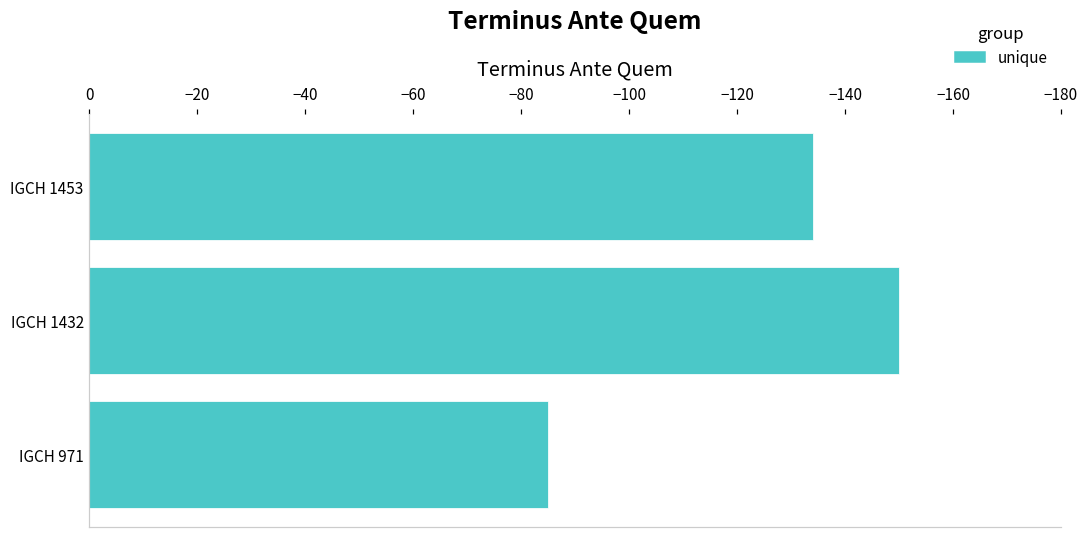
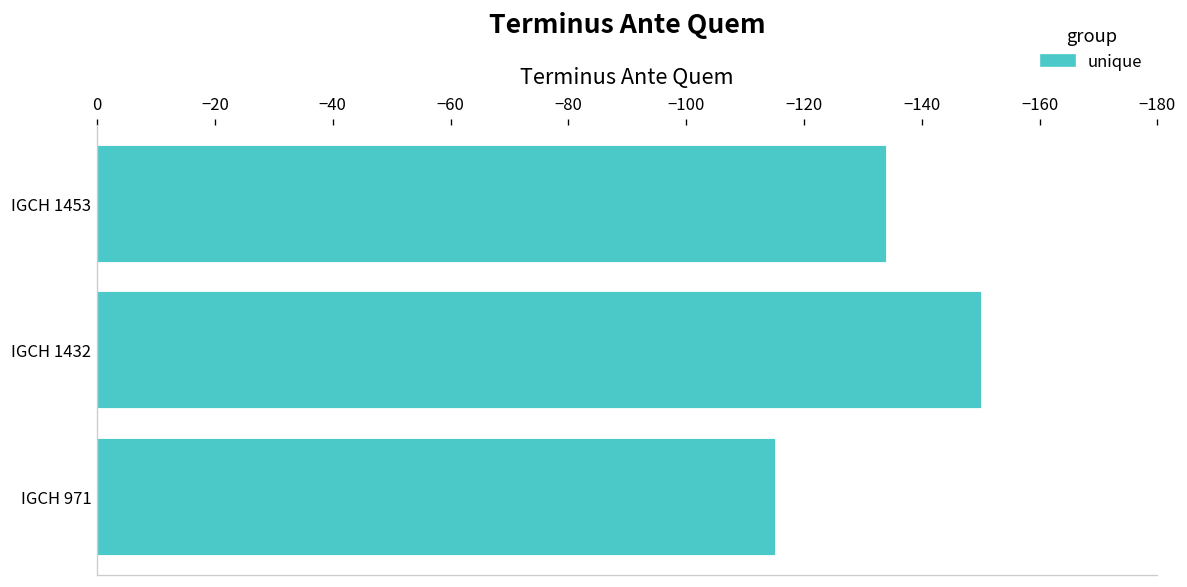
IGCH 971: -85 -> -115
